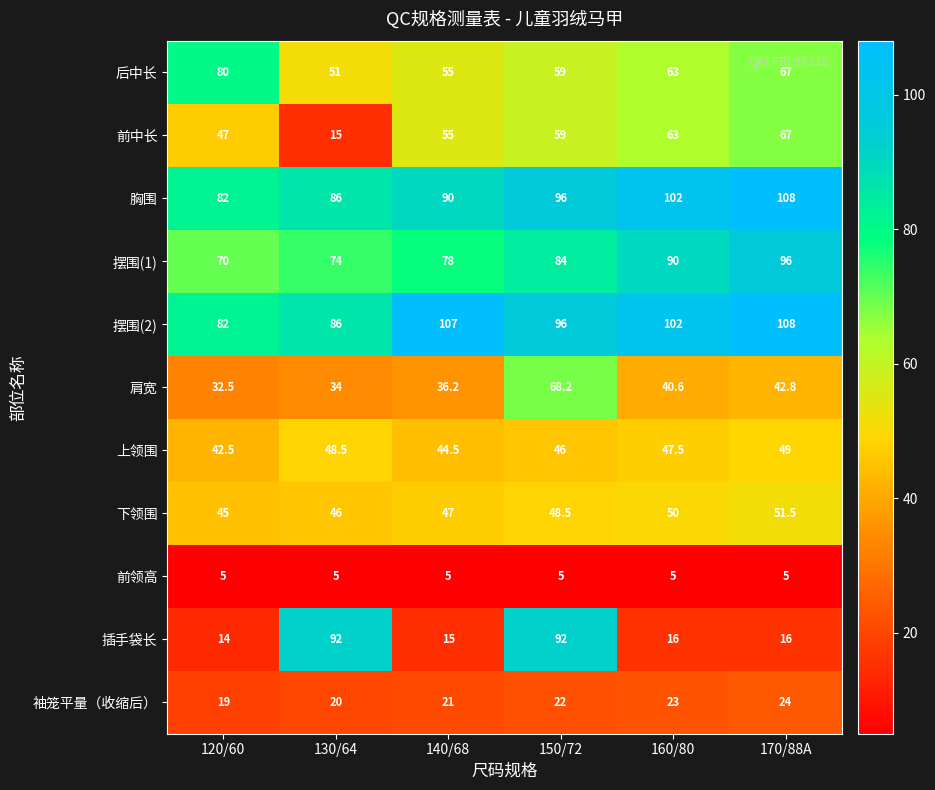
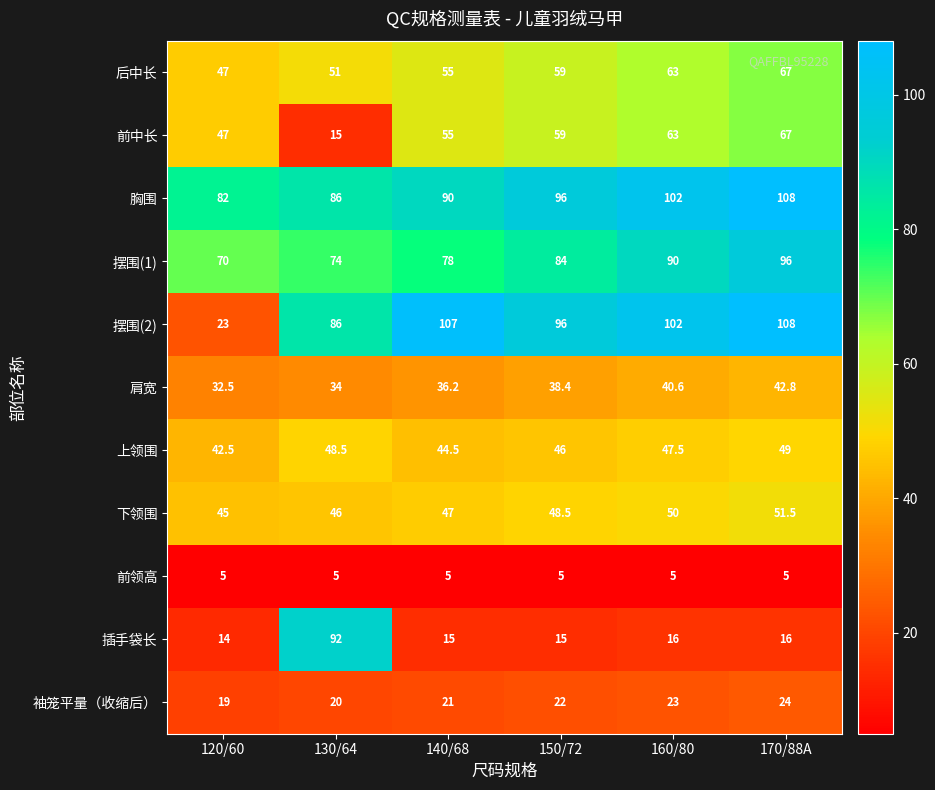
后中长, 120/60: 80 -> 47
摆围(2), 120/60: 82 -> 23
肩宽, 150/72: 68.2 -> 38.4
插手袋长, 150/72: 92 -> 15
